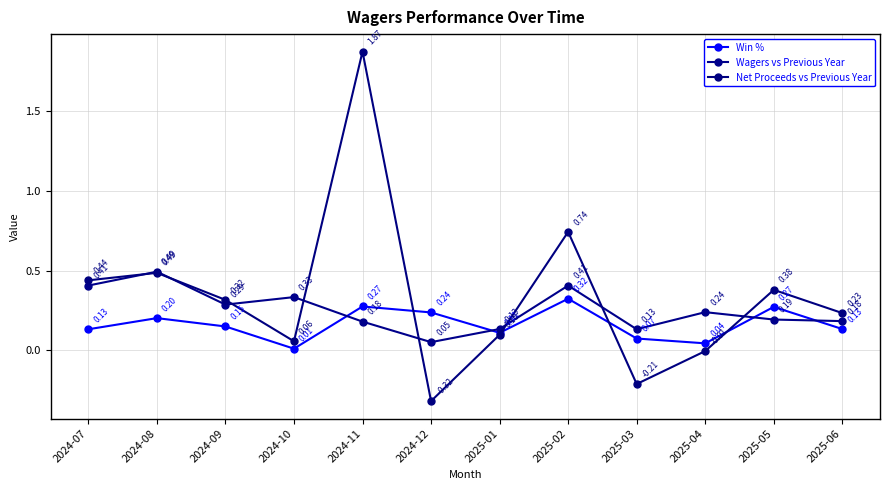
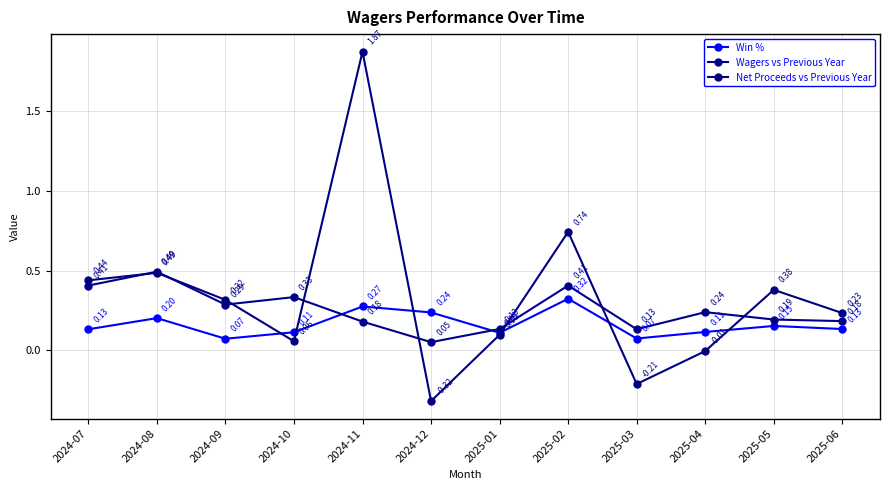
Win %, 2024-09: 0.15 -> 0.07
Win %, 2024-10: 0.01 -> 0.11
Win %, 2025-04: 0.04 -> 0.11
Win %, 2025-05: 0.27 -> 0.15
